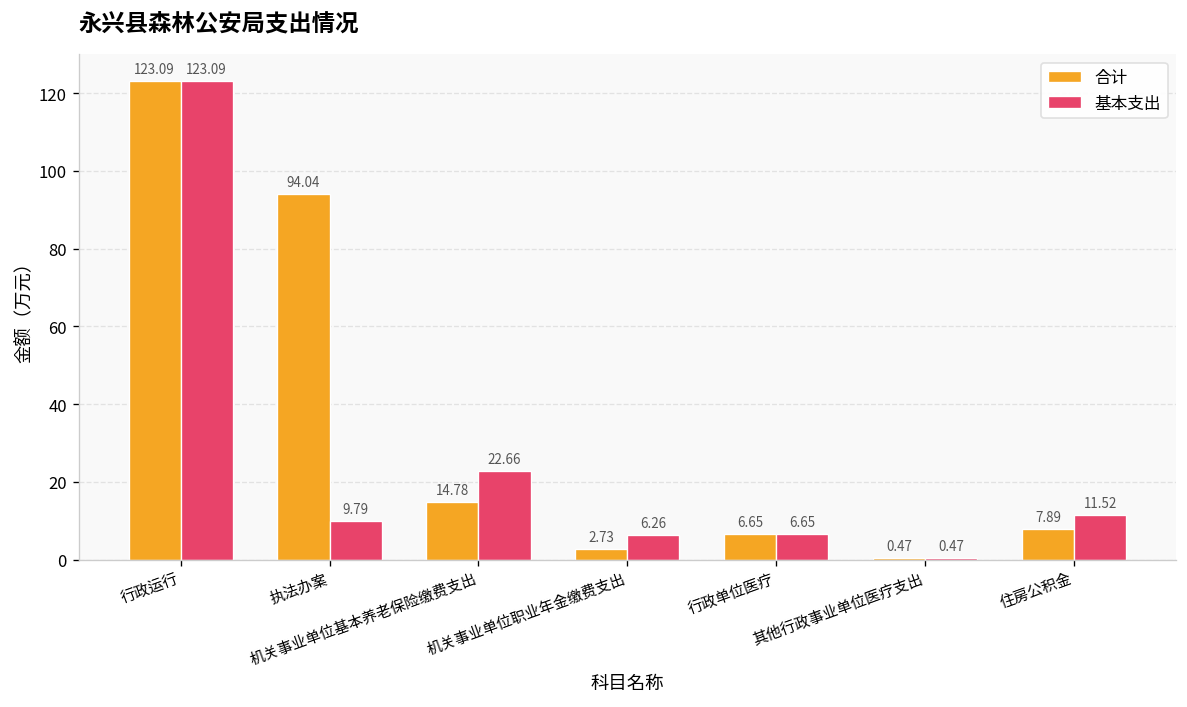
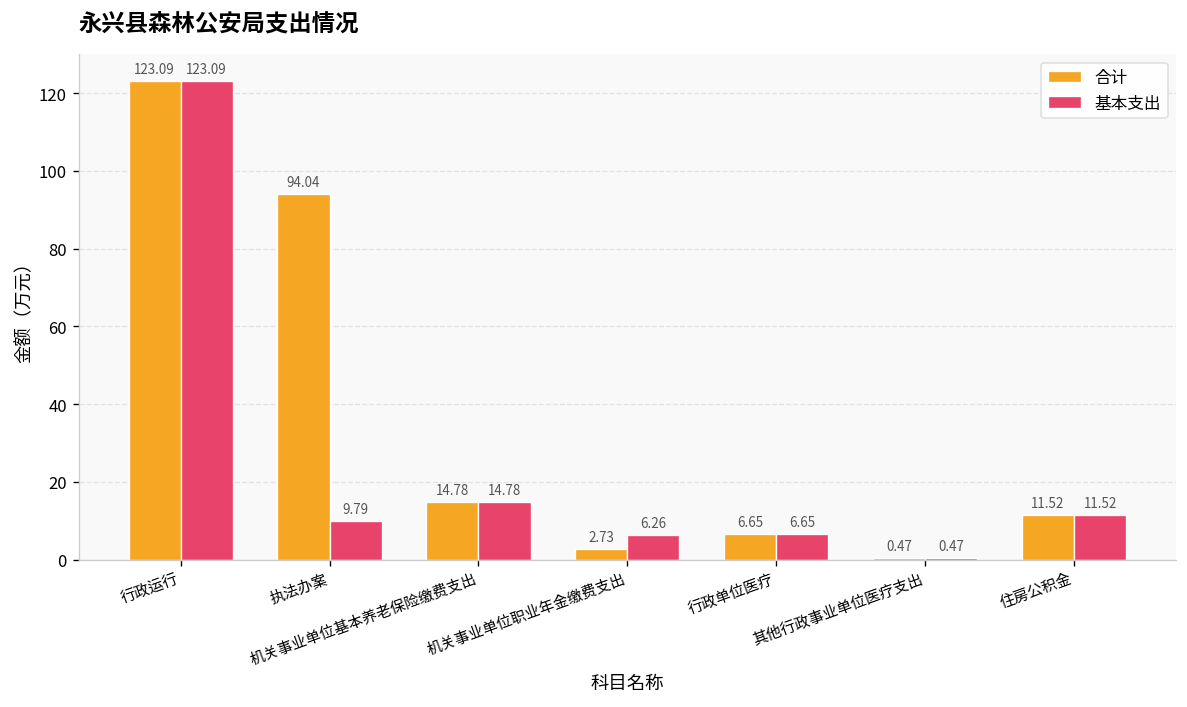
基本支出, 机关事业单位基本养老保险缴费支出: 22.66 -> 14.78
合计, 住房公积金: 7.89 -> 11.52
